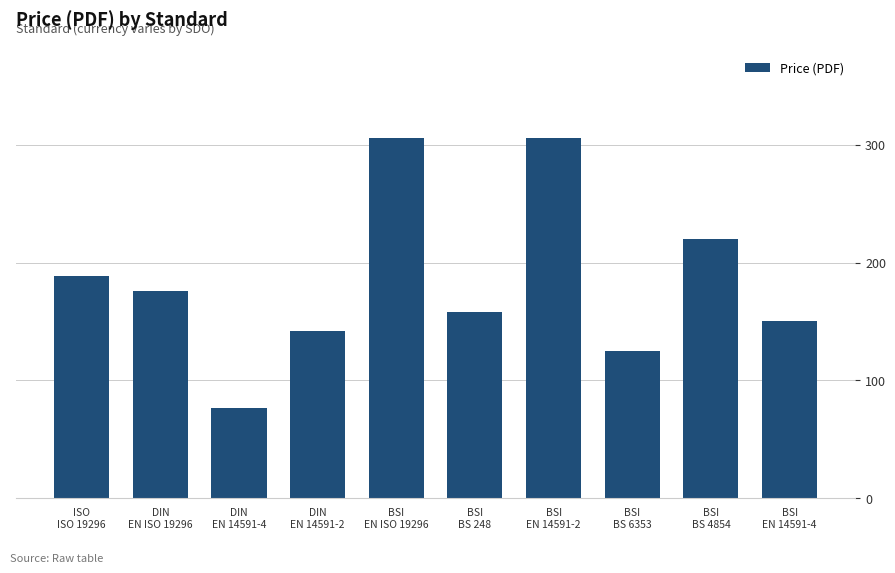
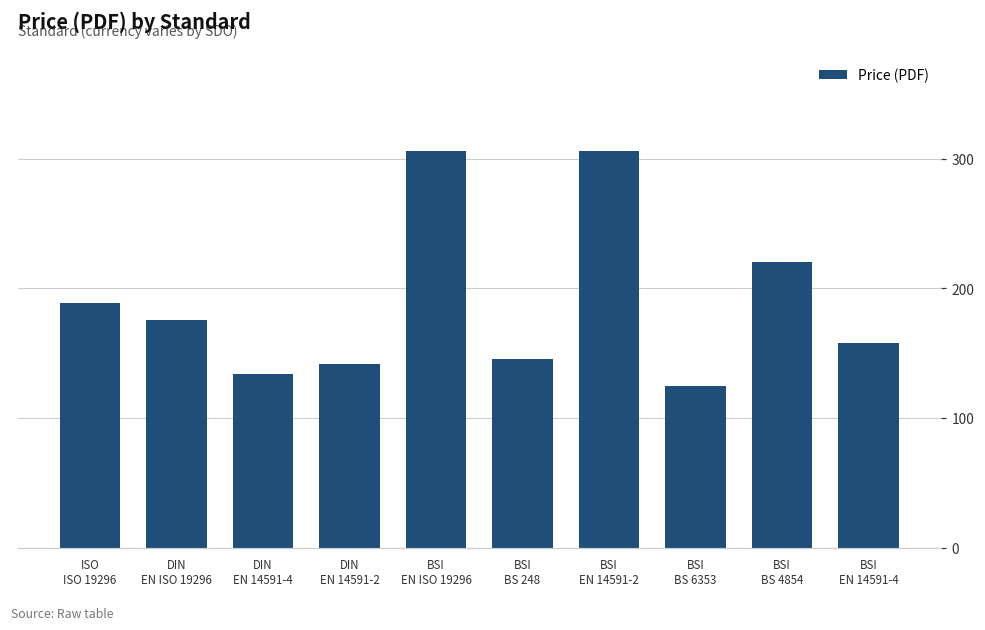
DIN EN 14591-4: 77 -> 134
BSI BS 248: 158 -> 145
BSI EN 14591-4: 151 -> 158
